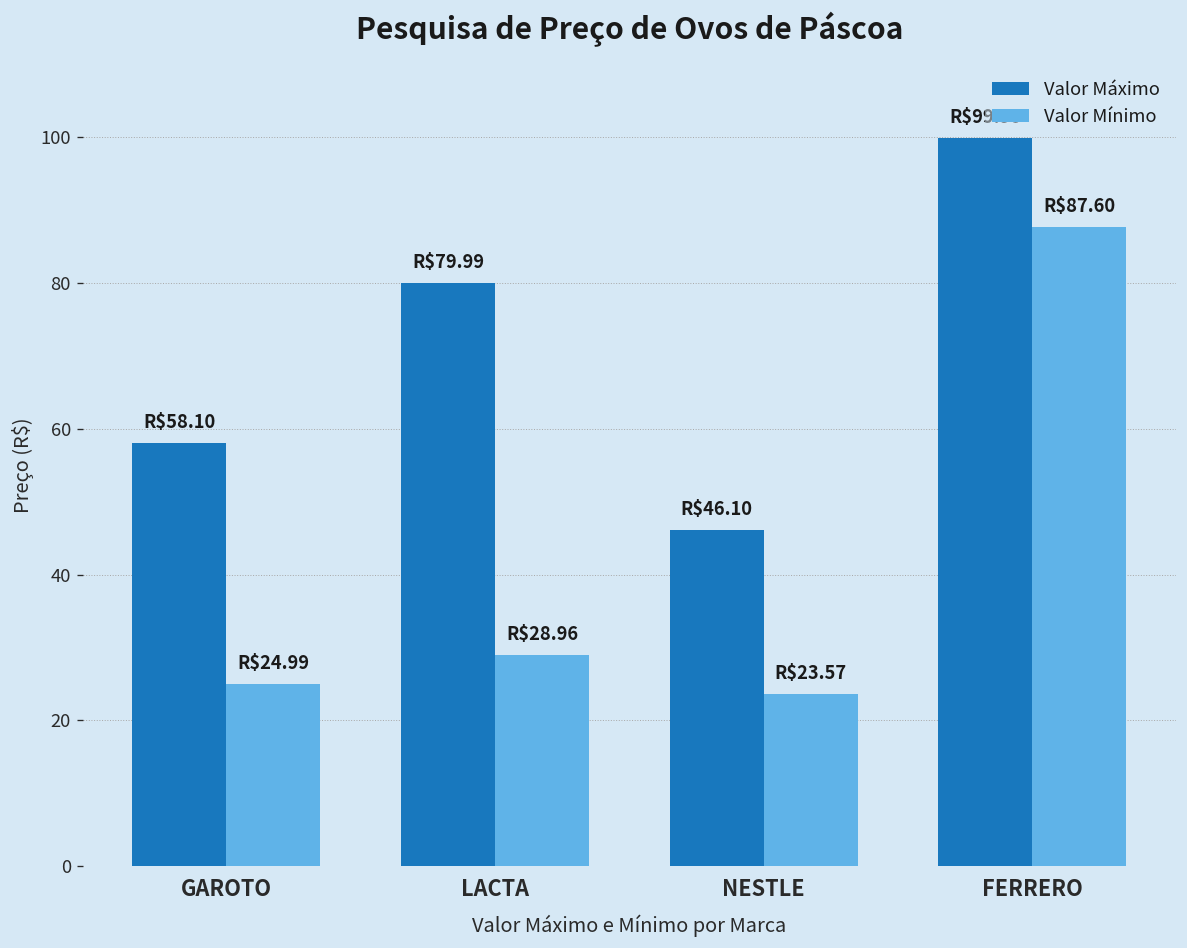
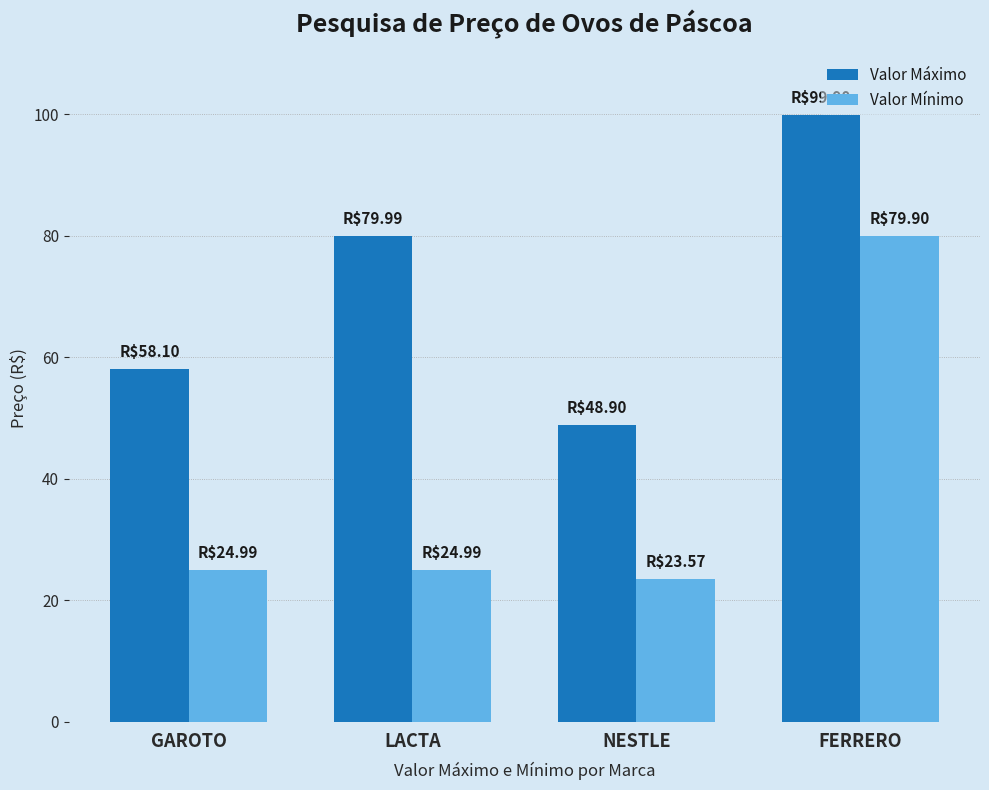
Valor Mínimo, LACTA: $28.96 -> $24.99
Valor Máximo, NESTLE: $46.10 -> $48.90
Valor Mínimo, FERRERO: $87.60 -> $79.90
